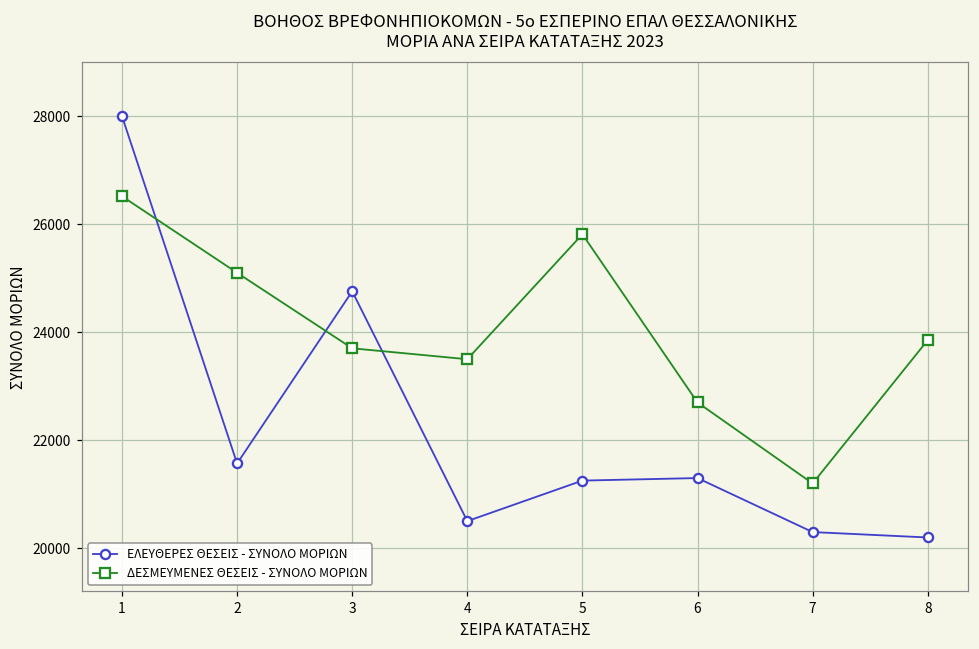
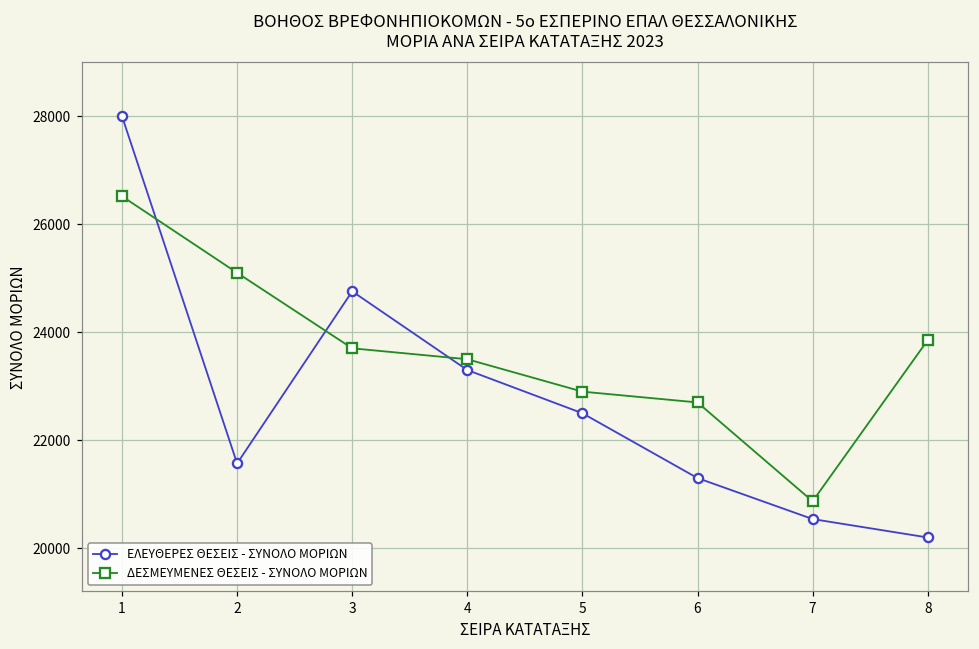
ΕΛΕΥΘΕΡΕΣ ΘΕΣΕΙΣ - ΣΥΝΟΛΟ ΜΟΡΙΩΝ, 4: 20500 -> 23300
ΕΛΕΥΘΕΡΕΣ ΘΕΣΕΙΣ - ΣΥΝΟΛΟ ΜΟΡΙΩΝ, 5: 21300 -> 22500
ΔΕΣΜΕΥΜΕΝΕΣ ΘΕΣΕΙΣ - ΣΥΝΟΛΟ ΜΟΡΙΩΝ, 5: 25800 -> 22900
ΕΛΕΥΘΕΡΕΣ ΘΕΣΕΙΣ - ΣΥΝΟΛΟ ΜΟΡΙΩΝ, 7: 20300 -> 20500
ΔΕΣΜΕΥΜΕΝΕΣ ΘΕΣΕΙΣ - ΣΥΝΟΛΟ ΜΟΡΙΩΝ, 7: 21200 -> 20900
